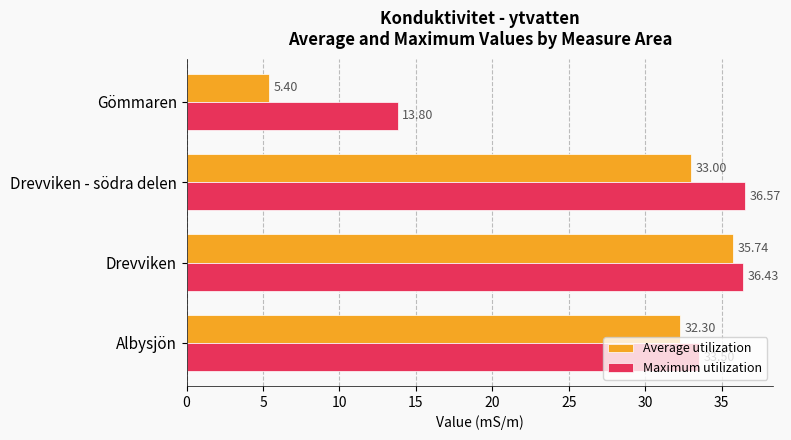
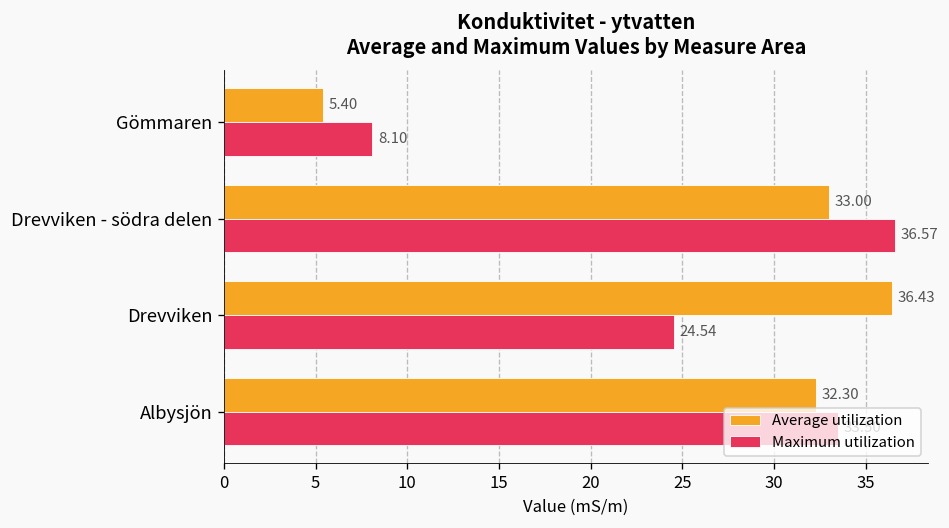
Maximum utilization, Gömmaren: 13.80 -> 8.10
Average utilization, Drevviken: 35.74 -> 36.43
Maximum utilization, Drevviken: 36.43 -> 24.54
